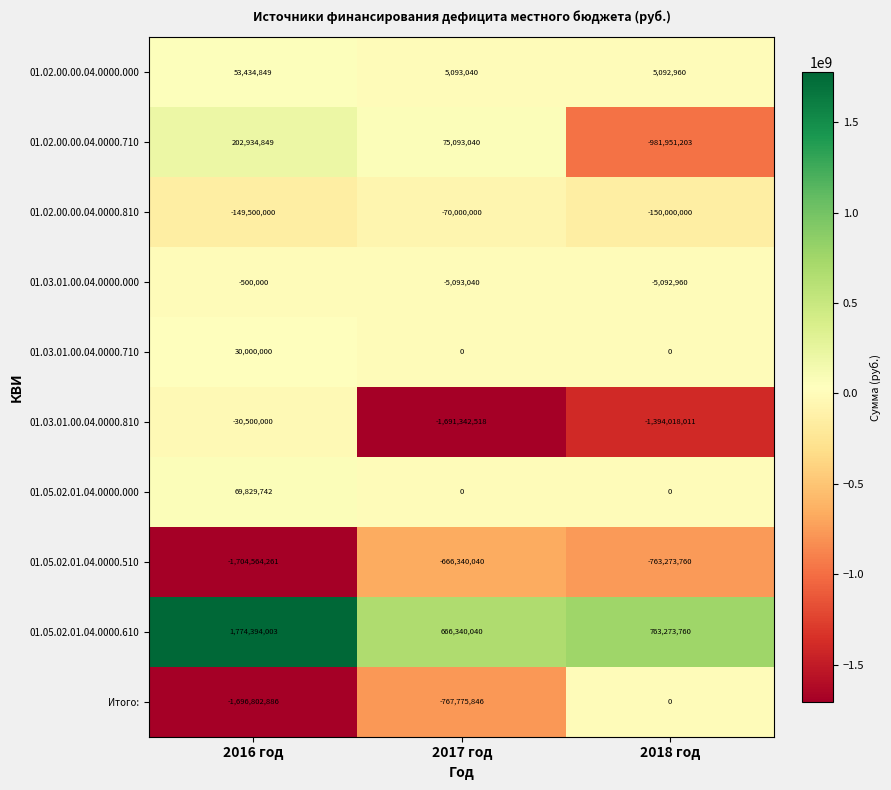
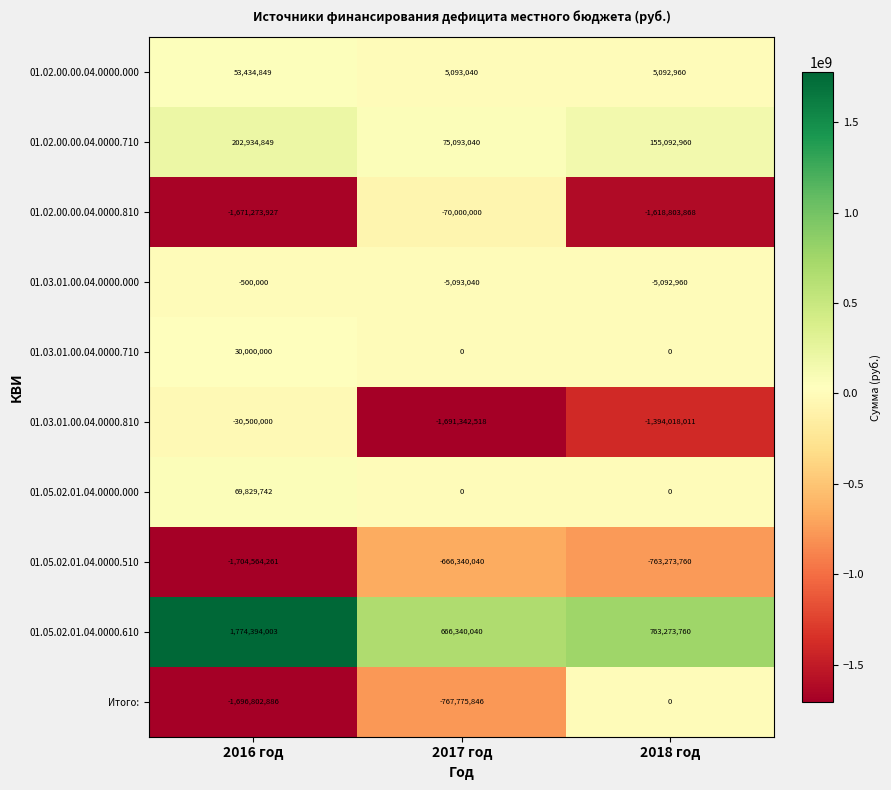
01.02.00.00.04.0000.710, 2018 год: -981,951,203 -> 155,092,960
01.02.00.00.04.0000.810, 2016 год: -149,500,000 -> -1,671,273,927
01.02.00.00.04.0000.810, 2018 год: -150,000,000 -> -1,618,803,868
